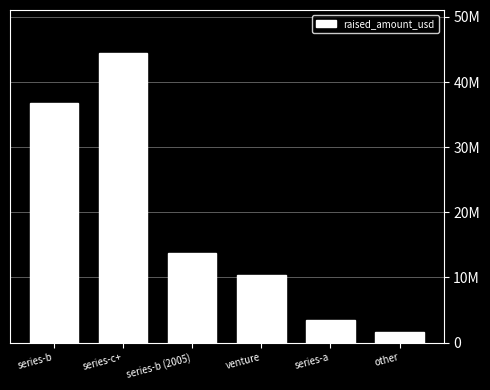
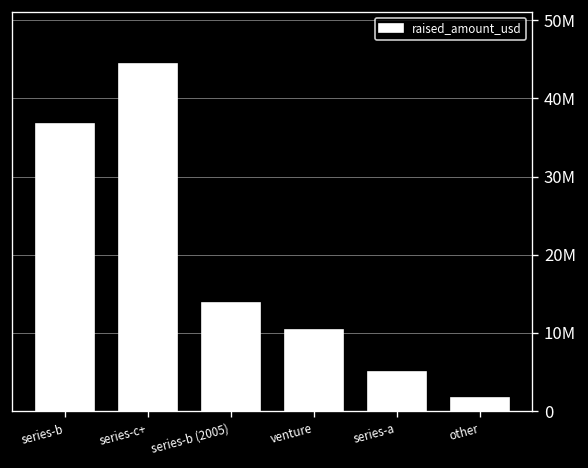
series-a: 4000000 -> 5000000
